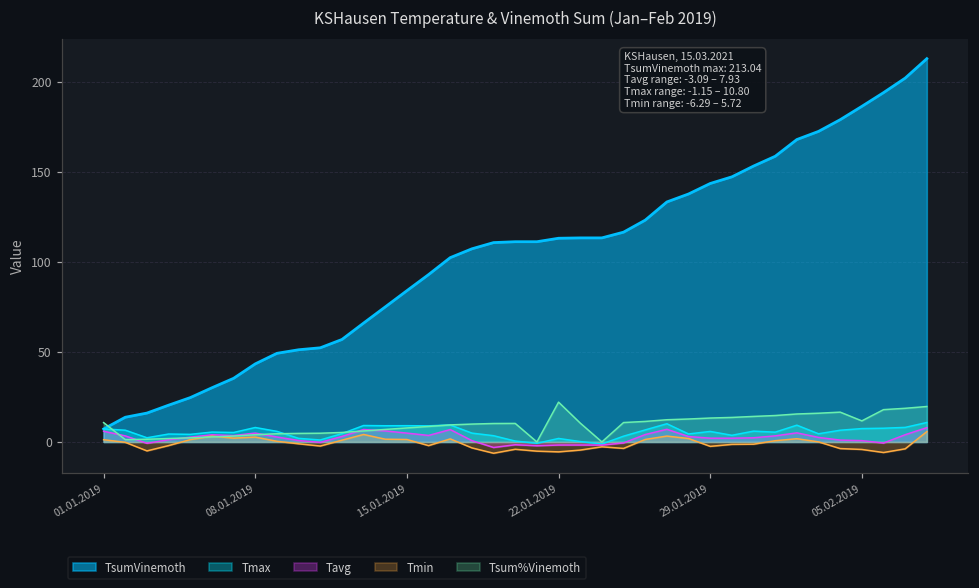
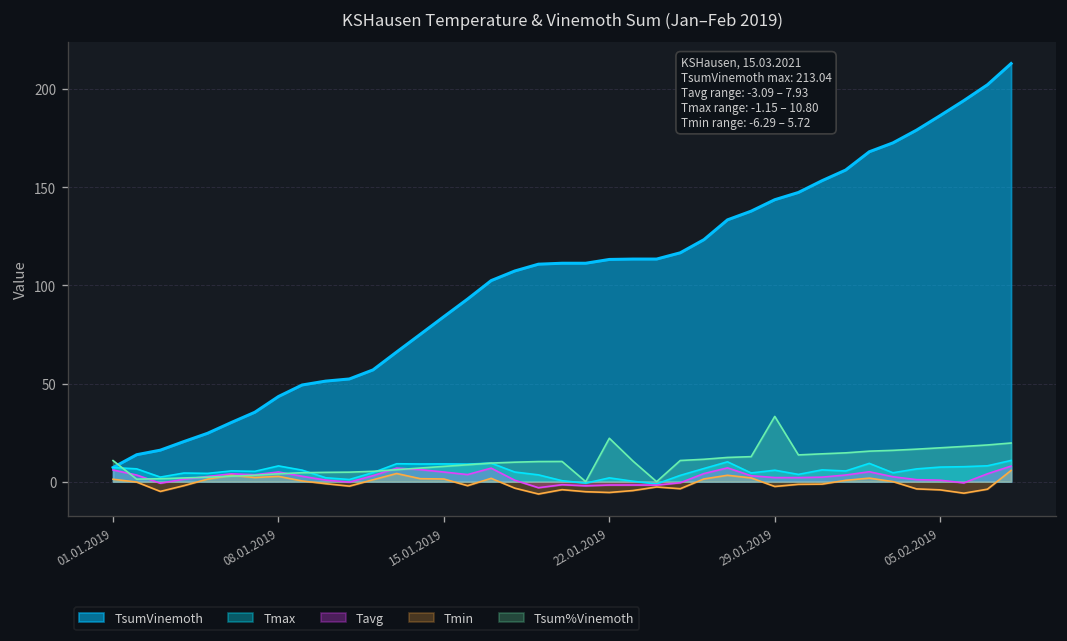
Tsum%Vinemoth, 29.01.2019: 13 -> 33
Tsum%Vinemoth, 05.02.2019: 12 -> 17
